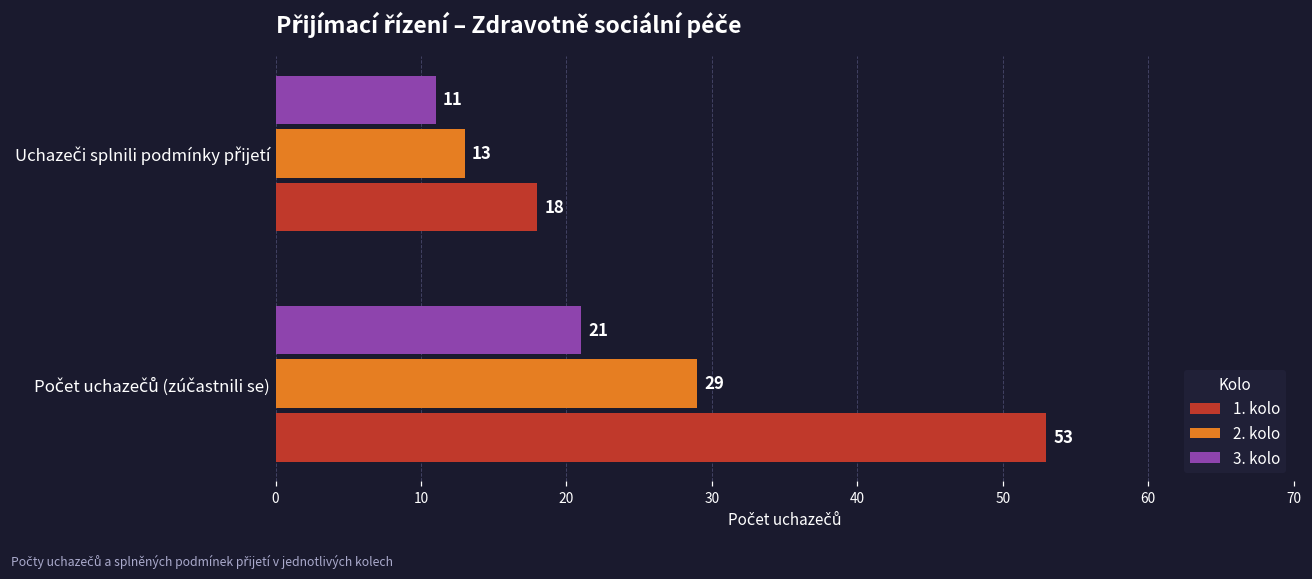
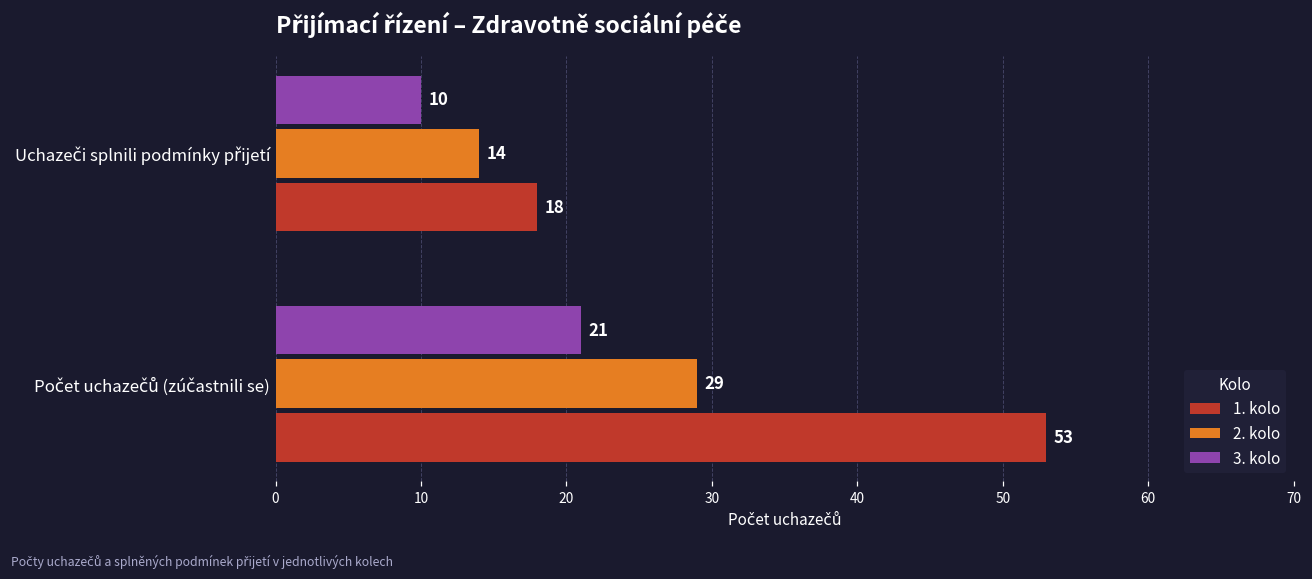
3. kolo, Uchazeči splnili podmínky přijetí: 11 -> 10
2. kolo, Uchazeči splnili podmínky přijetí: 13 -> 14
